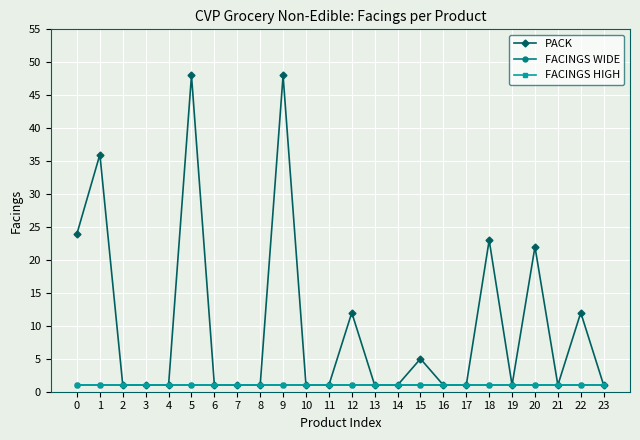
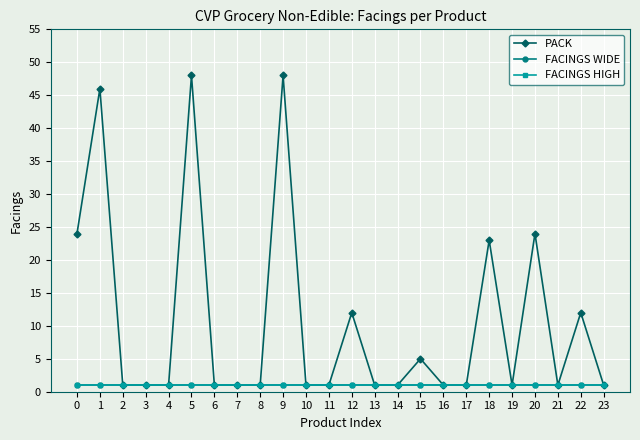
PACK, 1: 36 -> 46
PACK, 20: 22 -> 24
